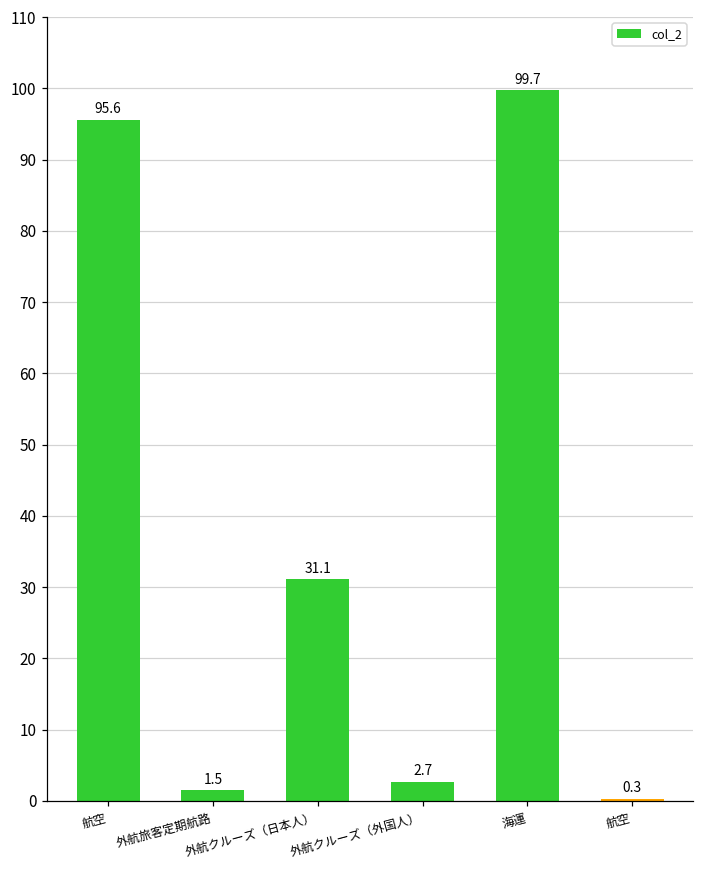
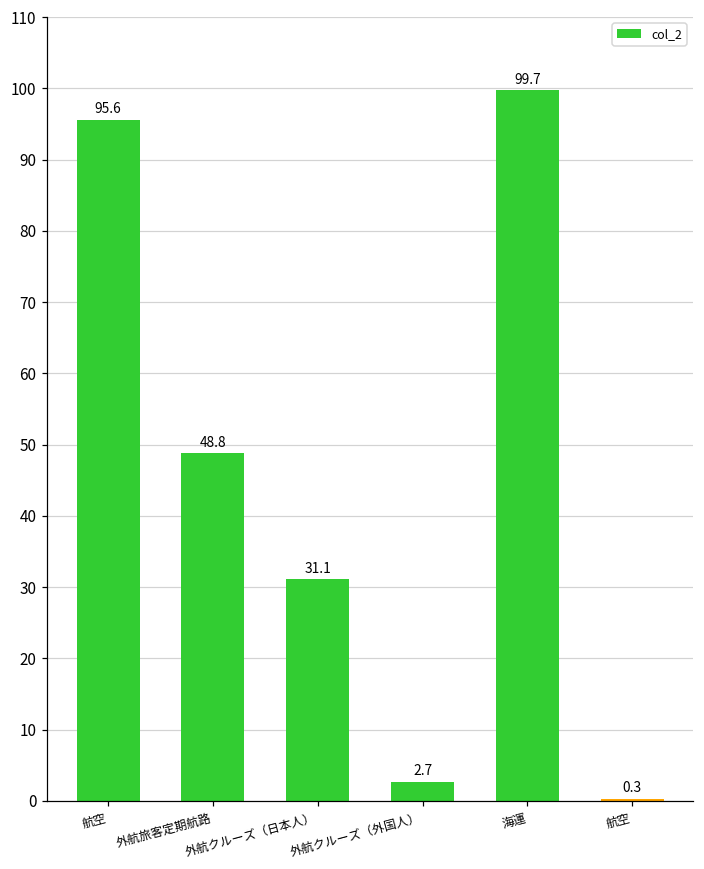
外航旅客定期航路: 1.5 -> 48.8
